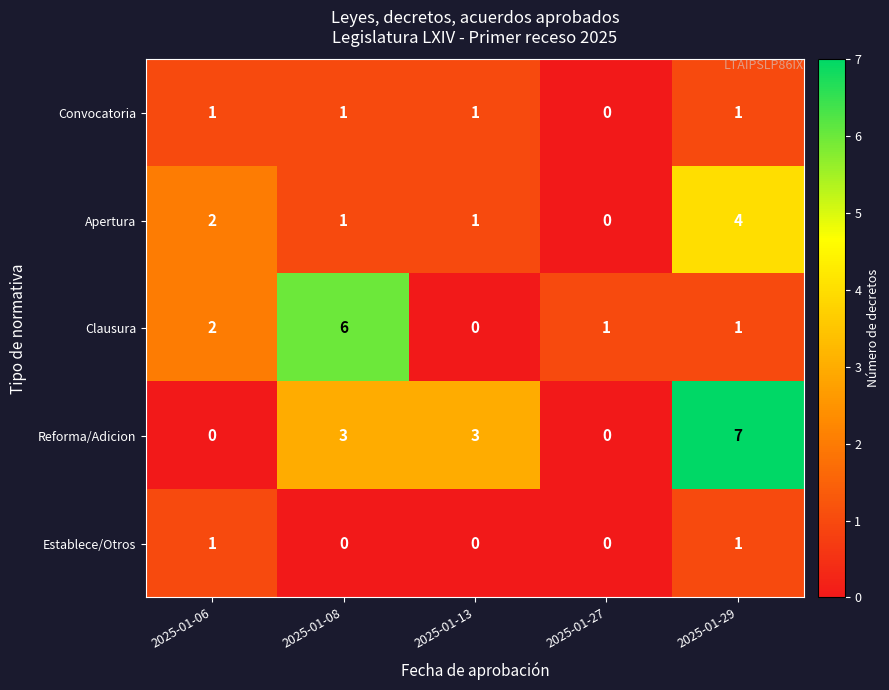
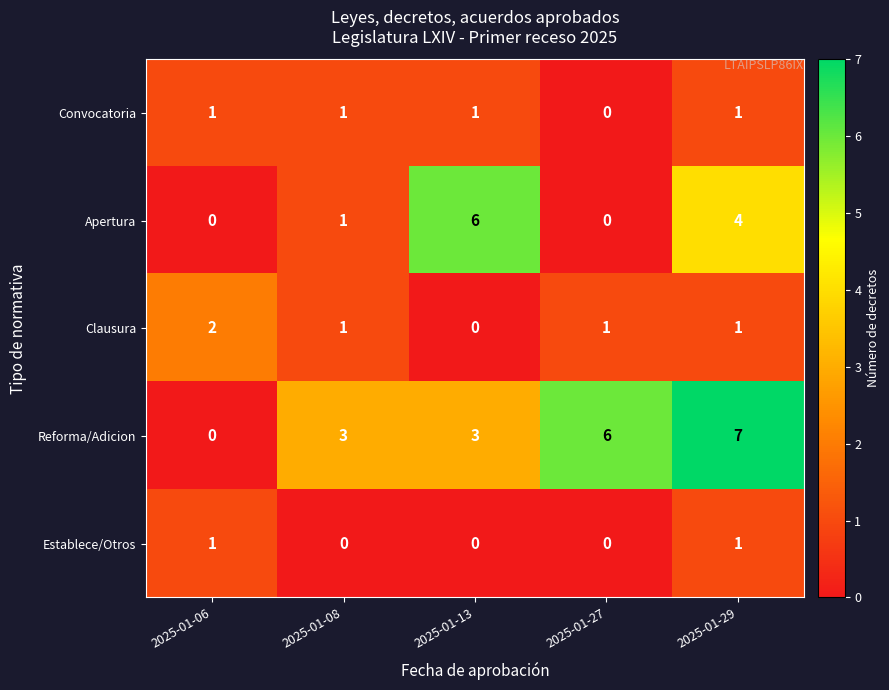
Apertura, 2025-01-06: 2 -> 0
Apertura, 2025-01-13: 1 -> 6
Clausura, 2025-01-08: 6 -> 1
Reforma/Adicion, 2025-01-27: 0 -> 6
